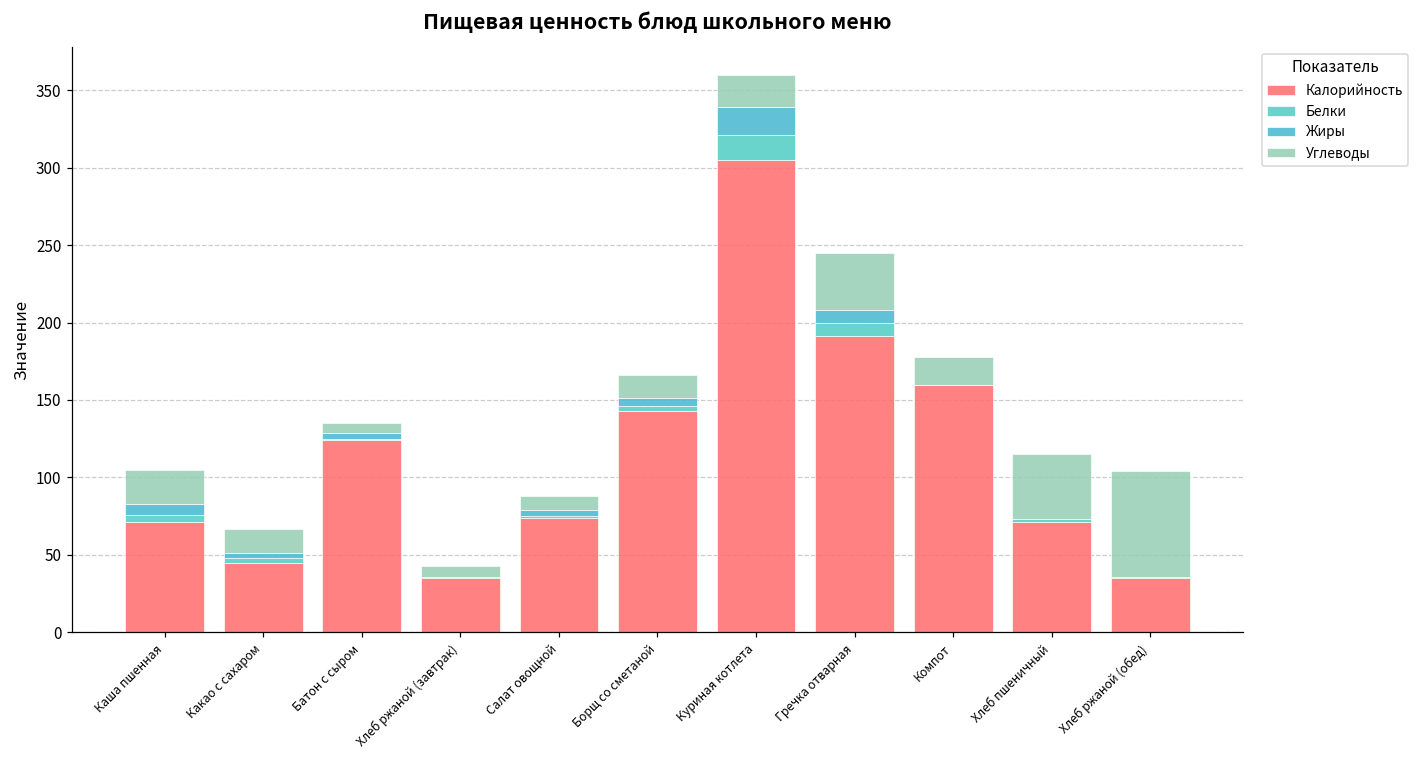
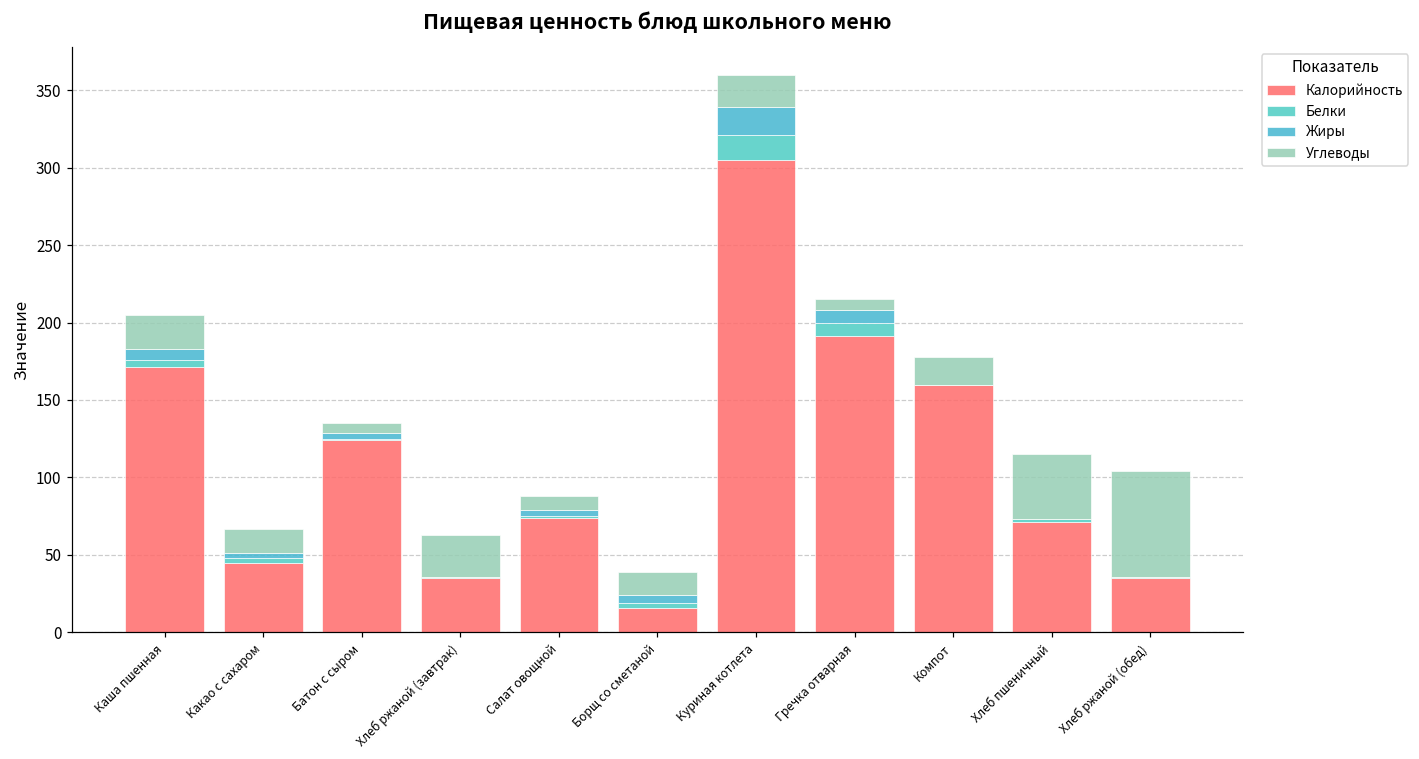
Калорийность, Каша пшенная: 71 -> 171
Углеводы, Хлеб ржаной (завтрак): 7 -> 27
Калорийность, Борщ со сметаной: 143 -> 16
Углеводы, Гречка отварная: 37 -> 7
